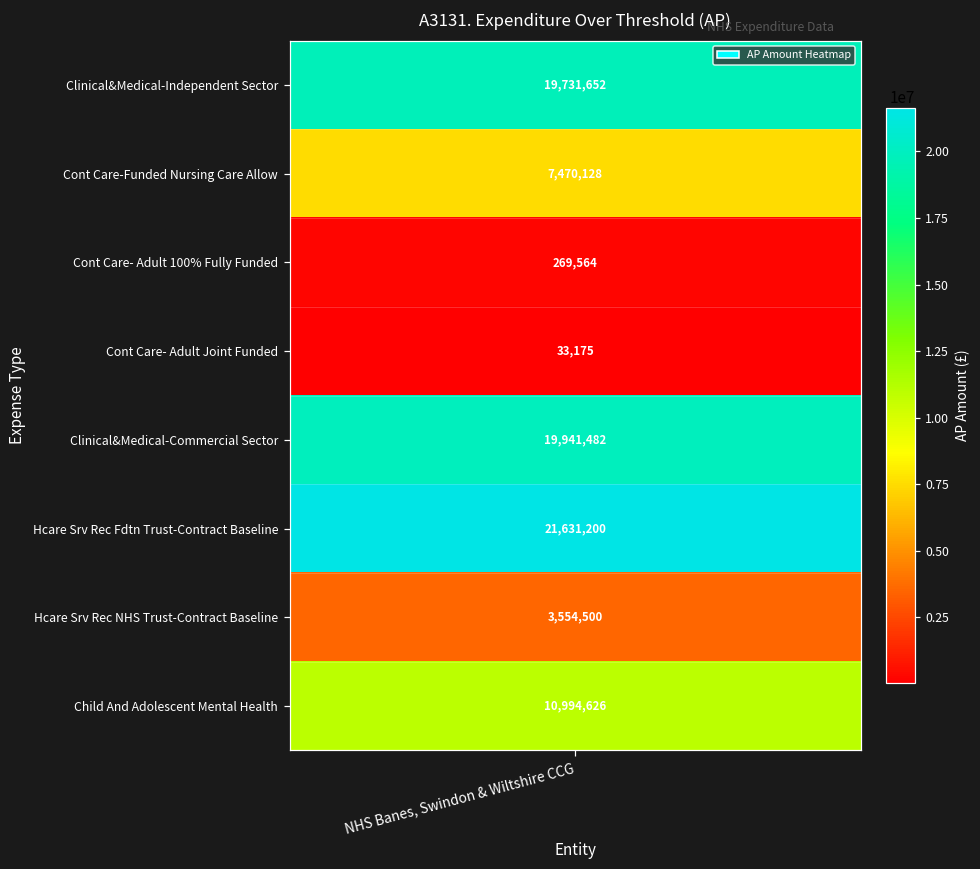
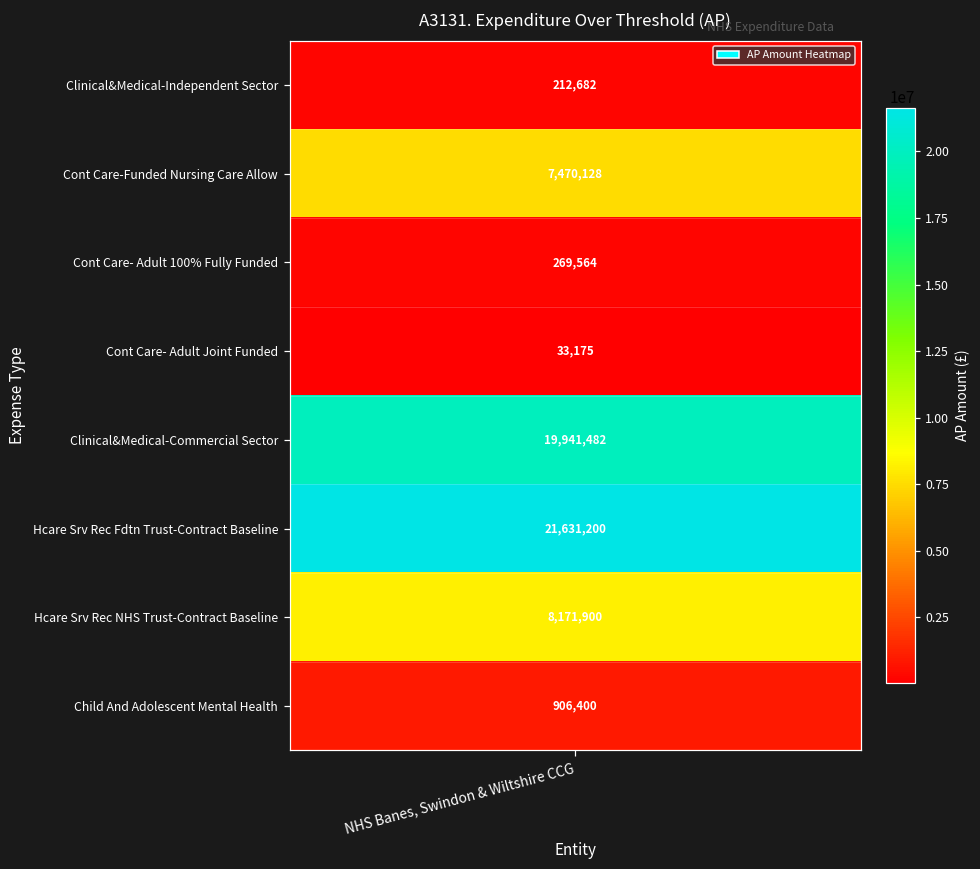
Clinical&Medical-Independent Sector, NHS Banes, Swindon & Wiltshire CCG: 19,731,652 -> 212,682
Hcare Srv Rec NHS Trust-Contract Baseline, NHS Banes, Swindon & Wiltshire CCG: 3,554,500 -> 8,171,900
Child And Adolescent Mental Health, NHS Banes, Swindon & Wiltshire CCG: 10,994,626 -> 906,400
